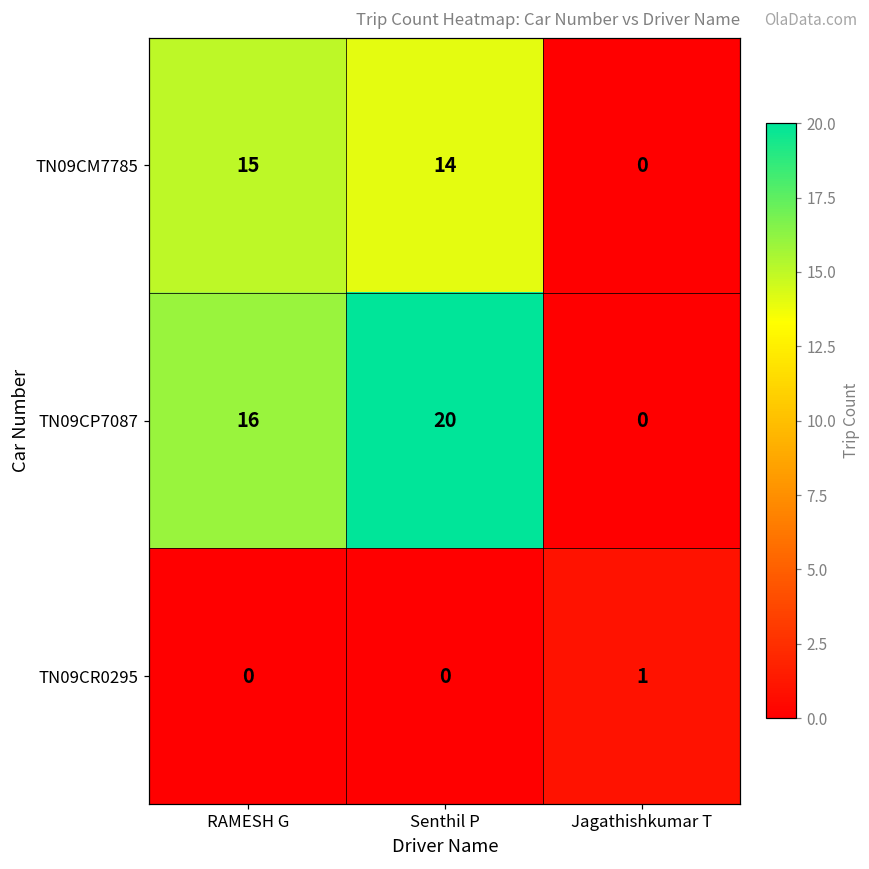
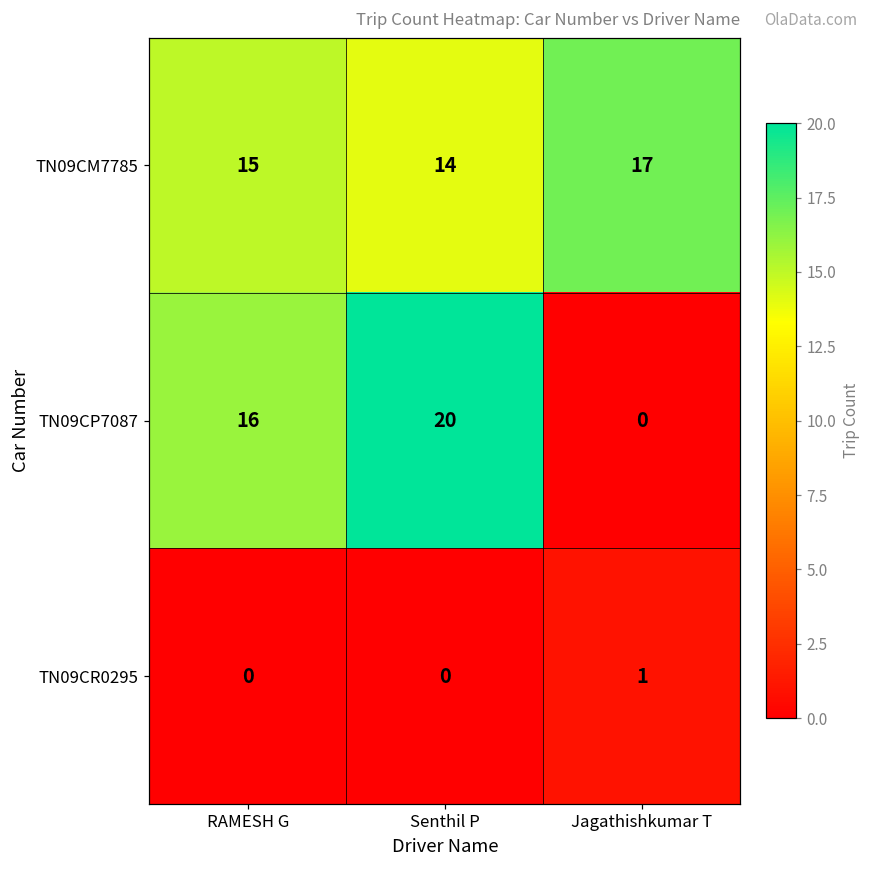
TN09CM7785, Jagathishkumar T: 0 -> 17
